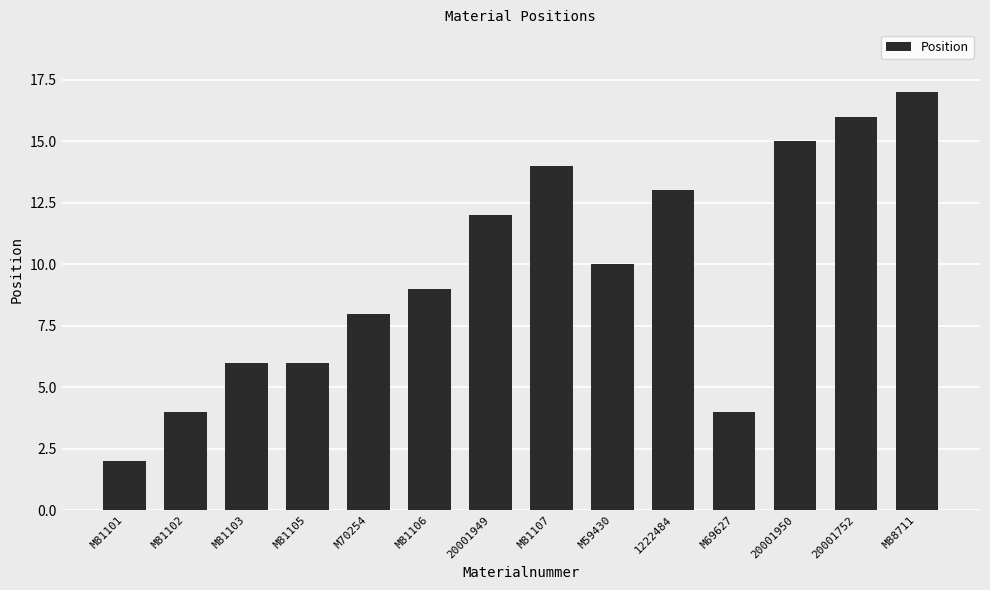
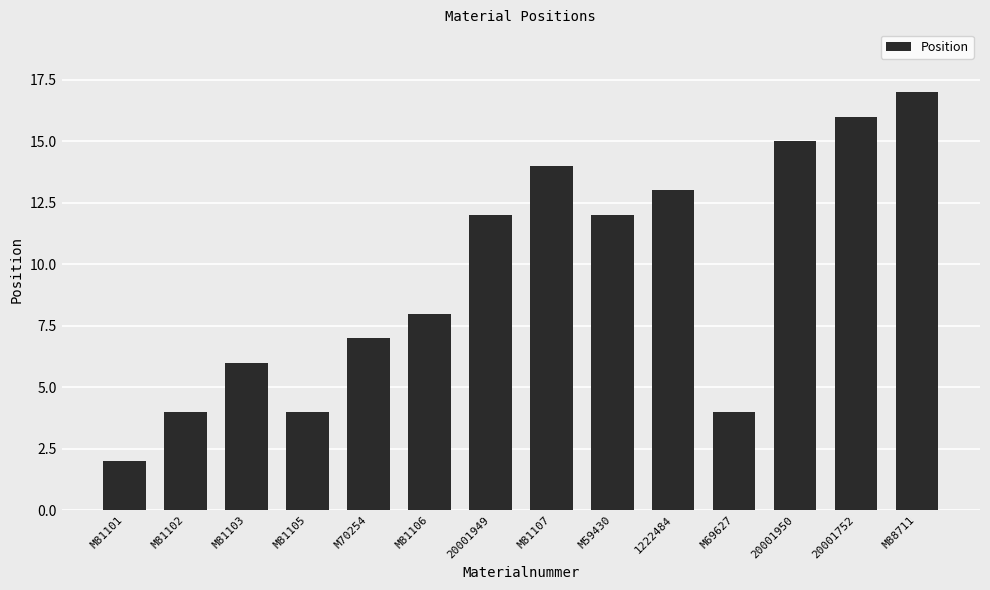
M81105: 6 -> 4
M70254: 8 -> 7
M81106: 9 -> 8
M59430: 10 -> 12
